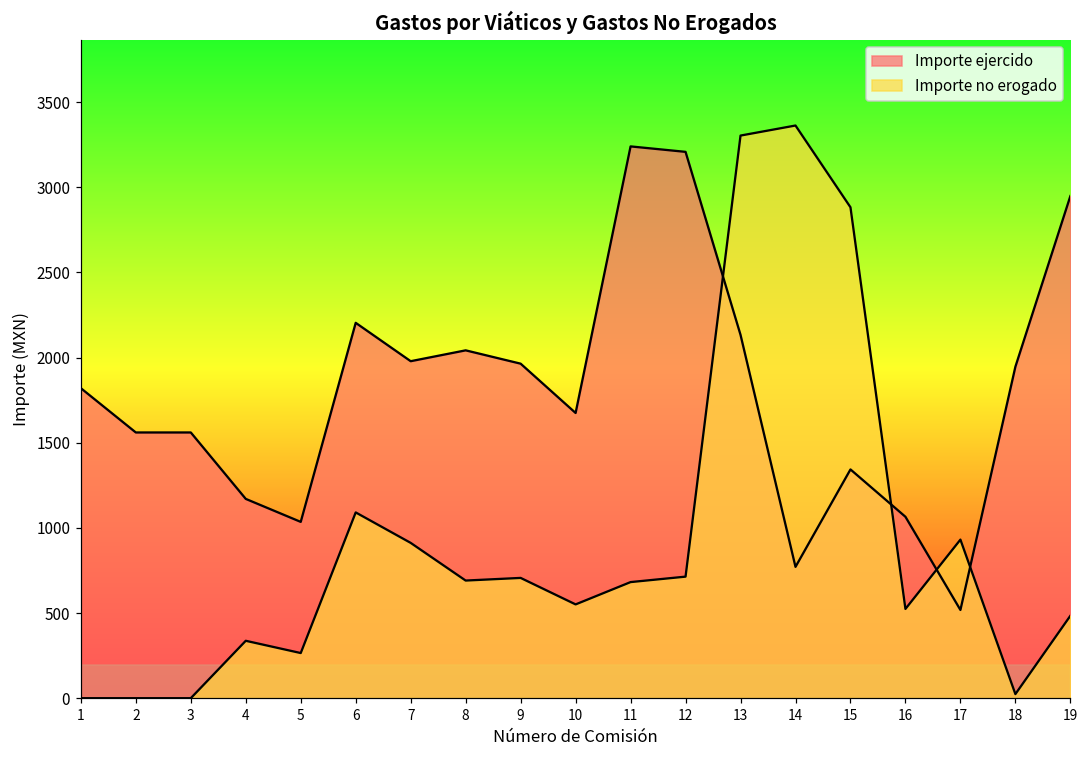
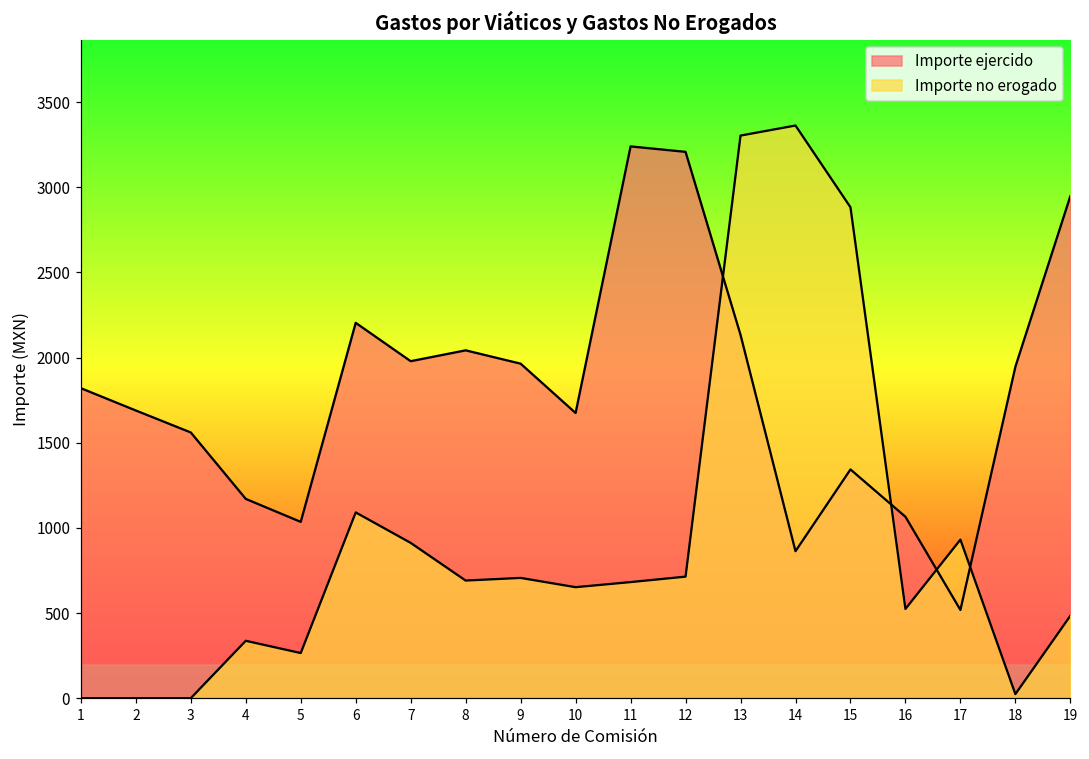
Importe ejercido, 2: 1560 -> 1690
Importe no erogado, 10: 550 -> 650
Importe ejercido, 14: 770 -> 860
